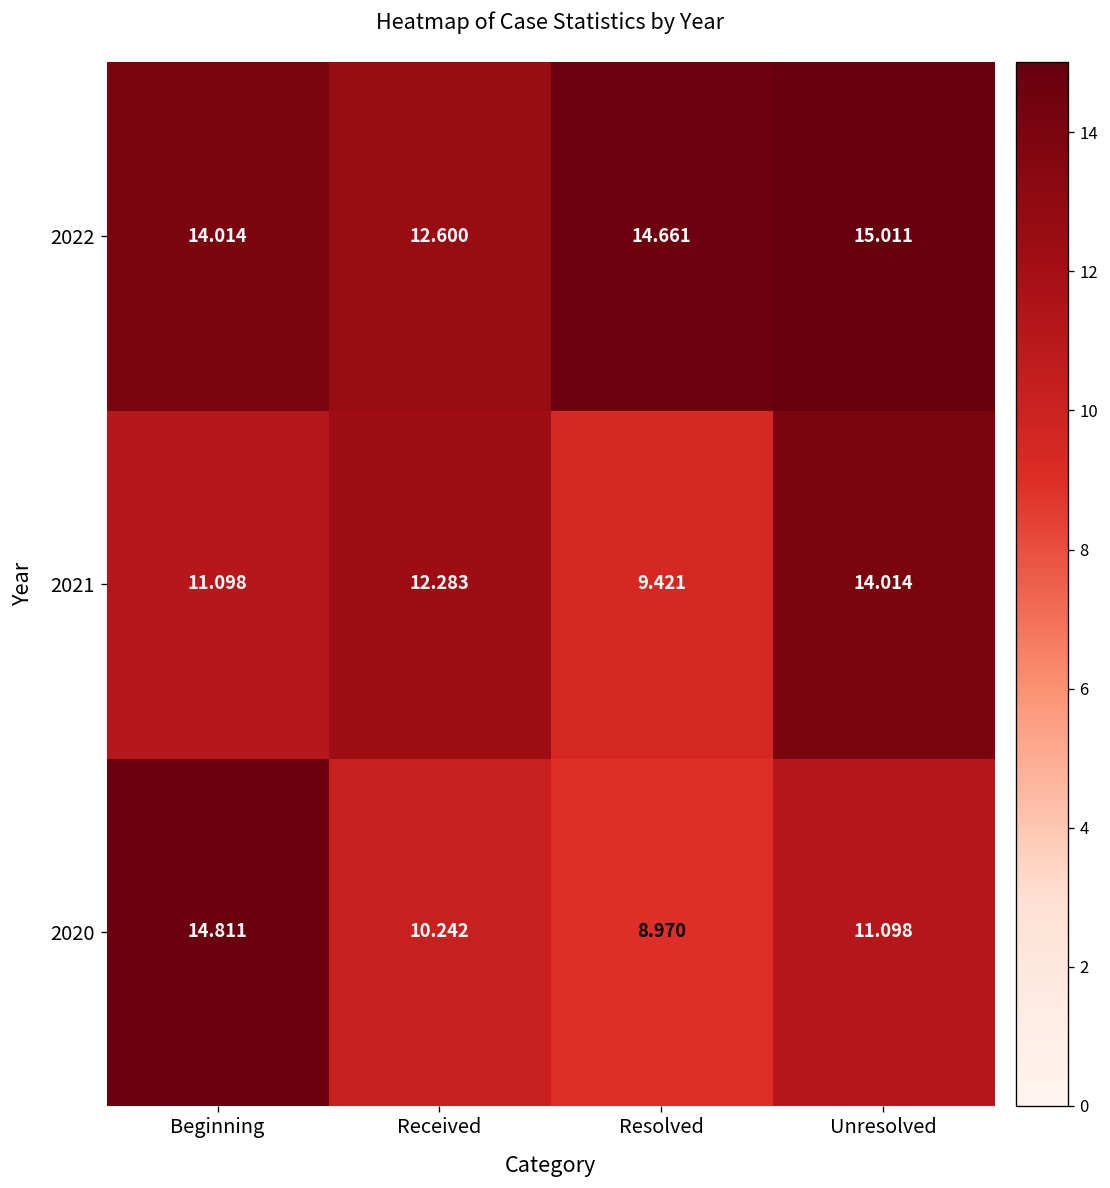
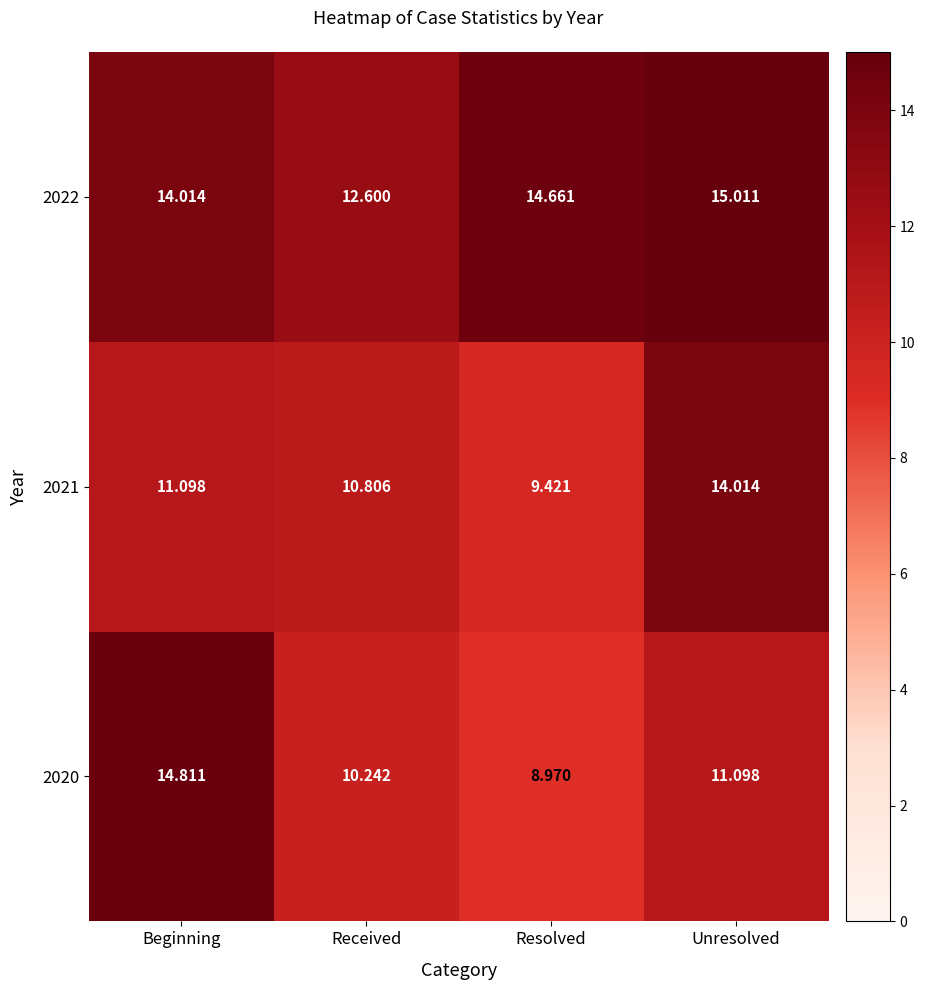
2021, Received: 12.283 -> 10.806
